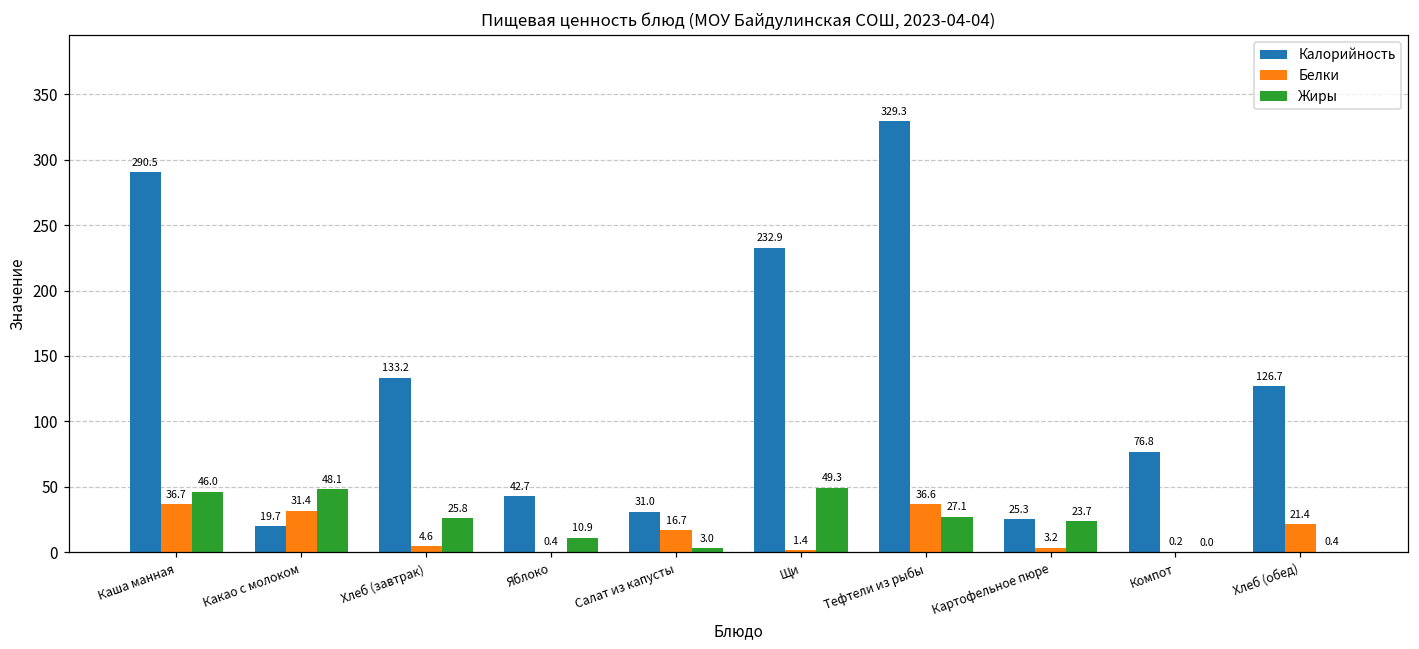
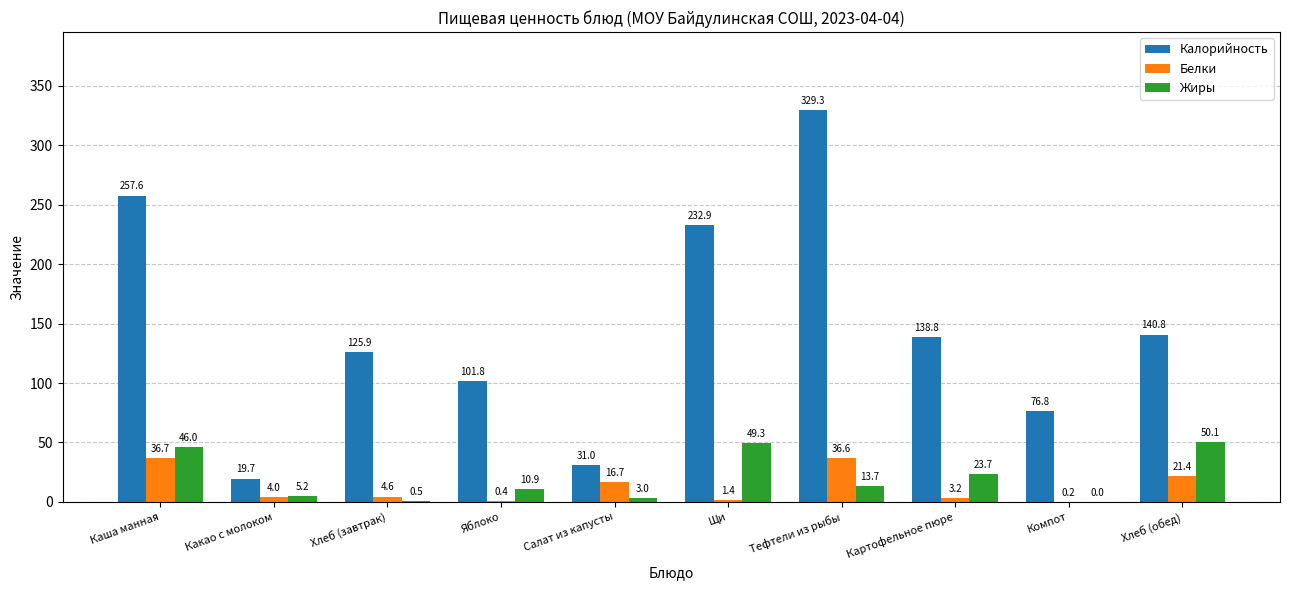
Калорийность, Каша манная: 290.5 -> 257.6
Белки, Какао с молоком: 31.4 -> 4.0
Жиры, Какао с молоком: 48.1 -> 5.2
Калорийность, Хлеб (завтрак): 133.2 -> 125.9
Жиры, Хлеб (завтрак): 25.8 -> 0.5
Калорийность, Яблоко: 42.7 -> 101.8
Жиры, Тефтели из рыбы: 27.1 -> 13.7
Калорийность, Картофельное пюре: 25.3 -> 138.8
Калорийность, Хлеб (обед): 126.7 -> 140.8
Жиры, Хлеб (обед): 0.4 -> 50.1
